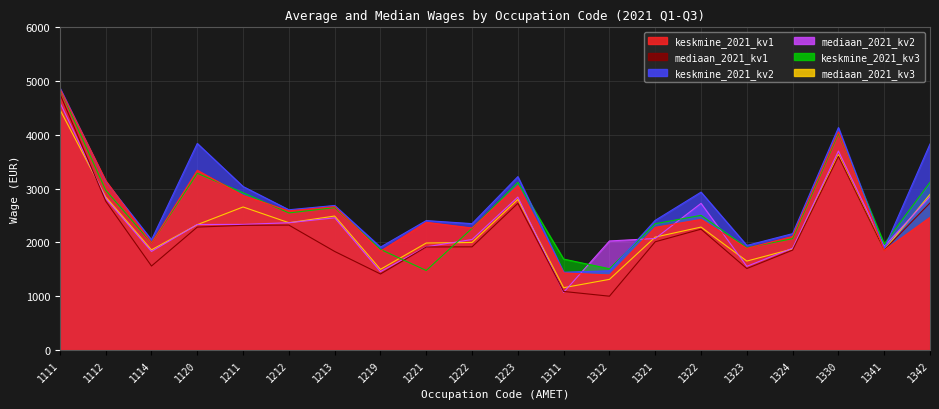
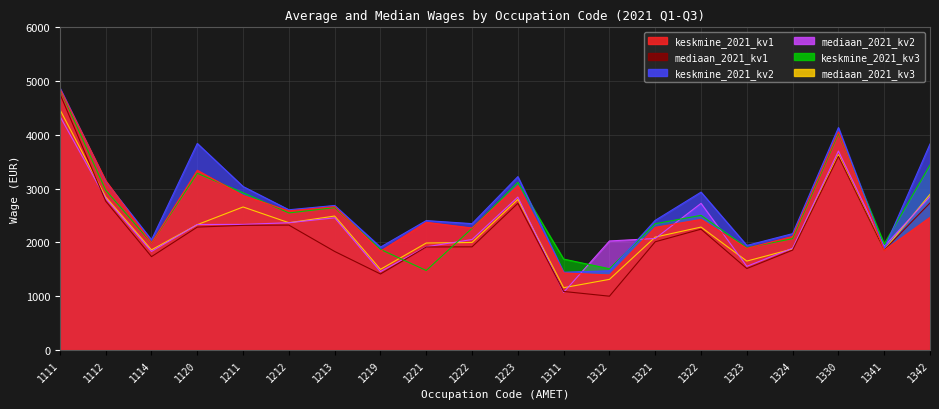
mediaan_2021_kv2, 1111: 4600 -> 4300
mediaan_2021_kv1, 1114: 1600 -> 1700
keskmine_2021_kv3, 1342: 3100 -> 3400
